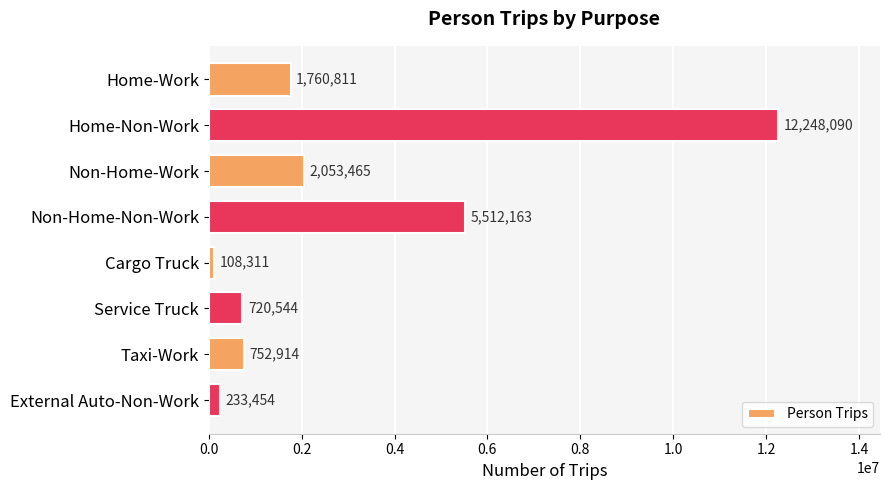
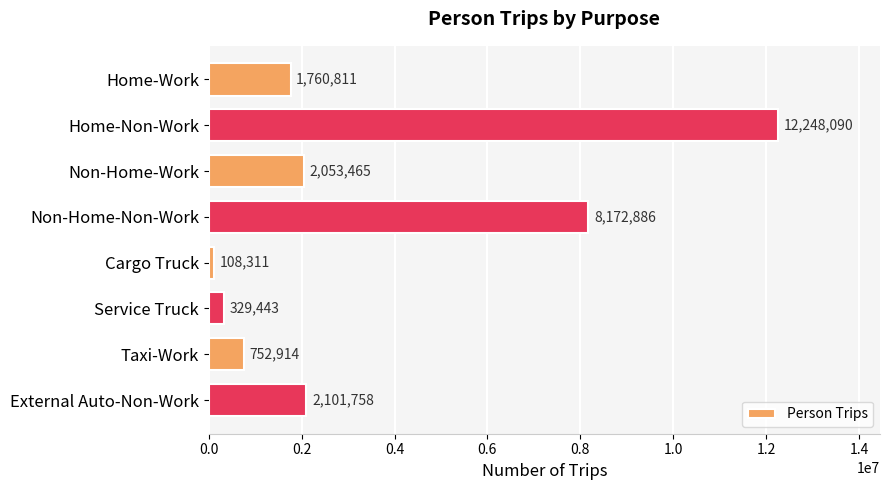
Non-Home-Non-Work: 5,512,163 -> 8,172,886
Service Truck: 720,544 -> 329,443
External Auto-Non-Work: 233,454 -> 2,101,758
